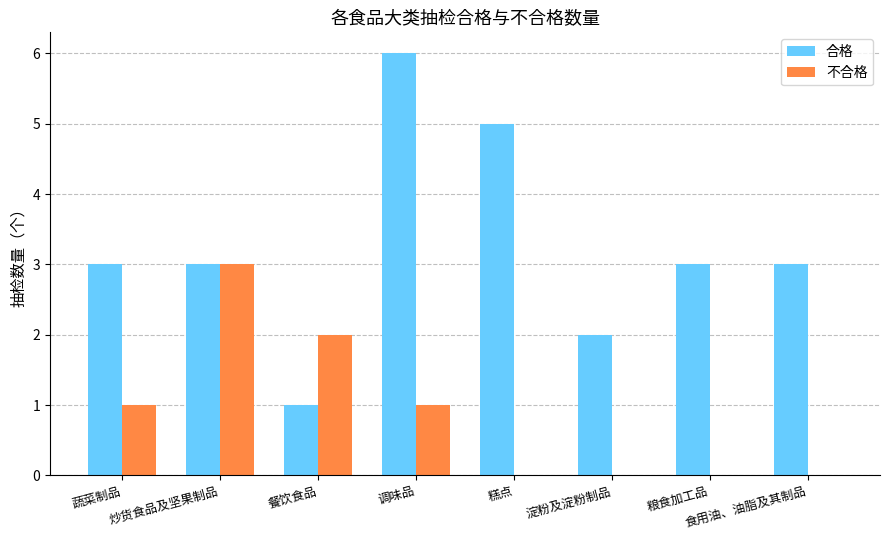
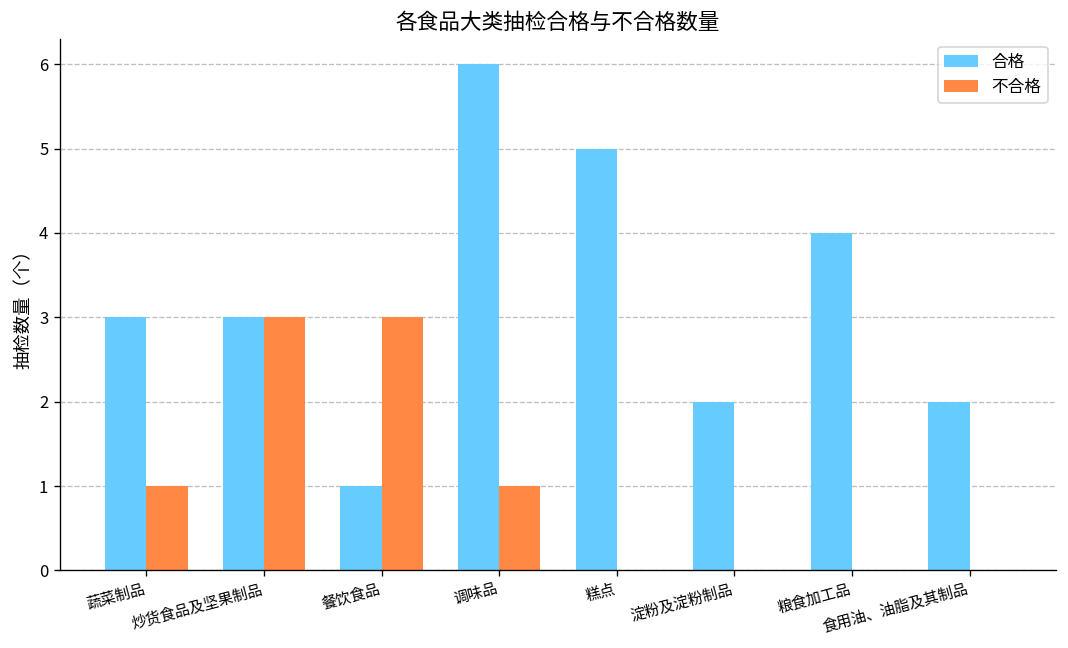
不合格, 餐饮食品: 2 -> 3
合格, 粮食加工品: 3 -> 4
合格, 食用油、油脂及其制品: 3 -> 2
